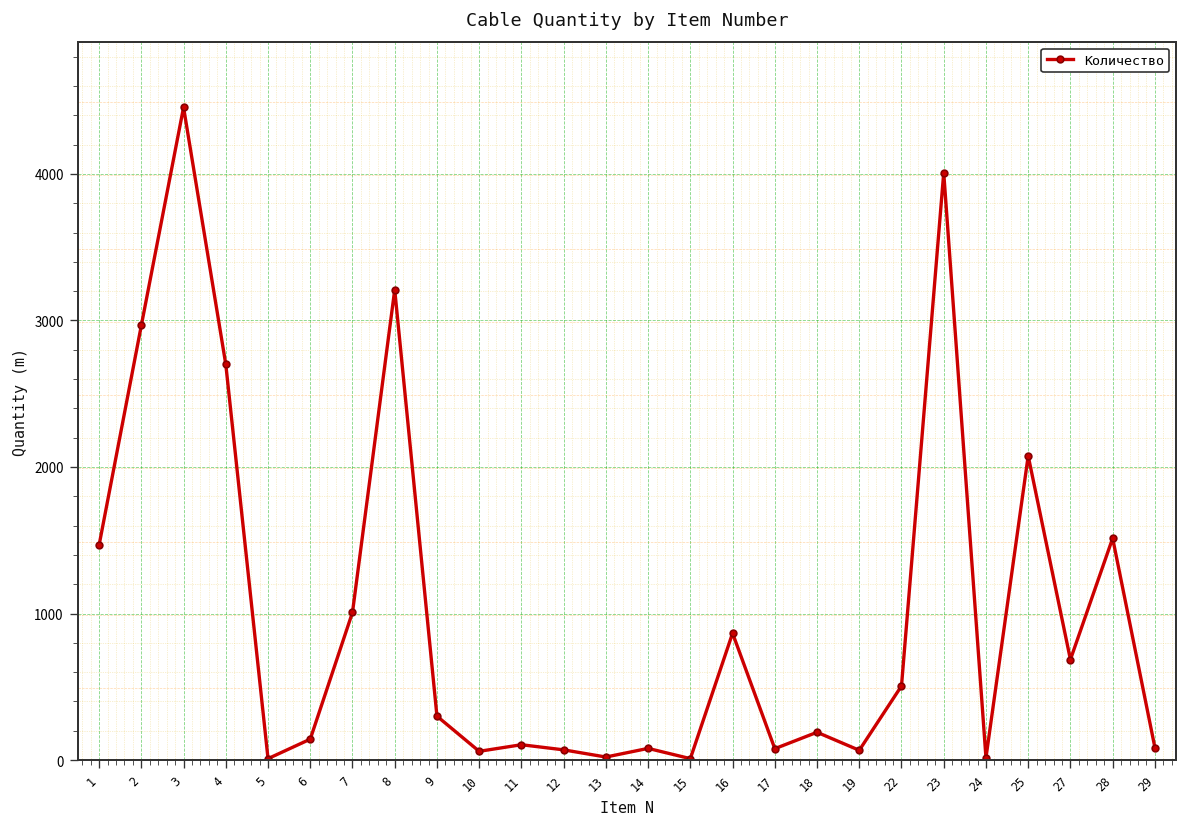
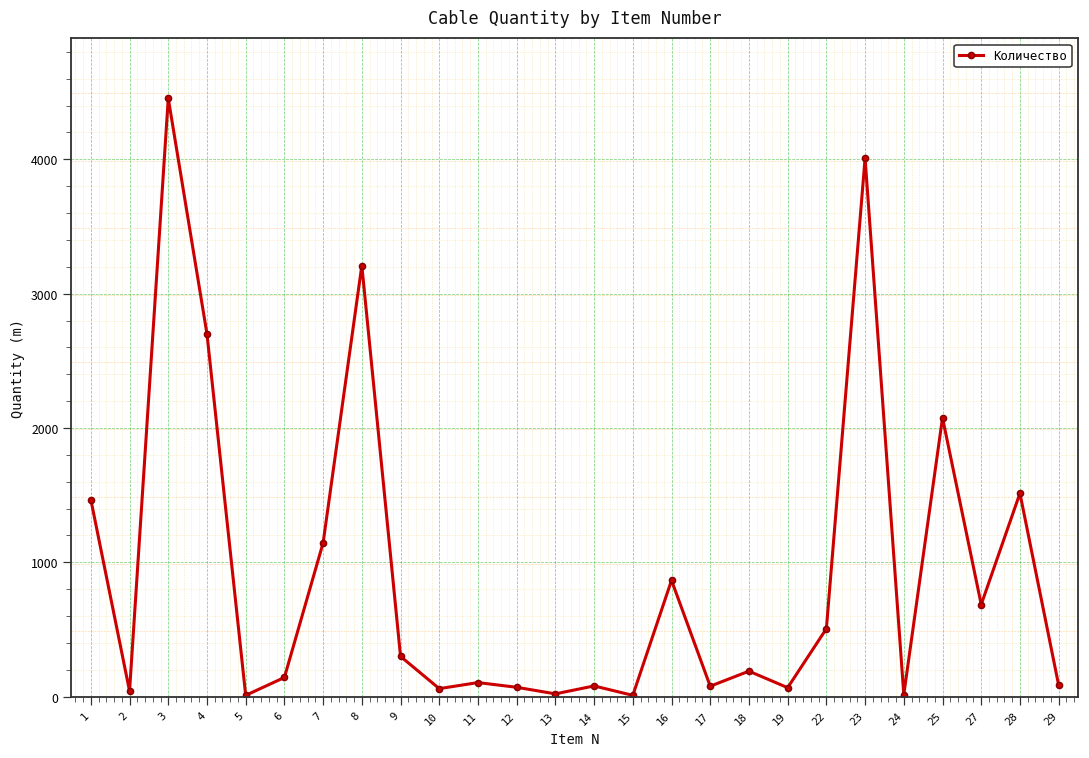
2: 2970 -> 40
7: 1010 -> 1150
